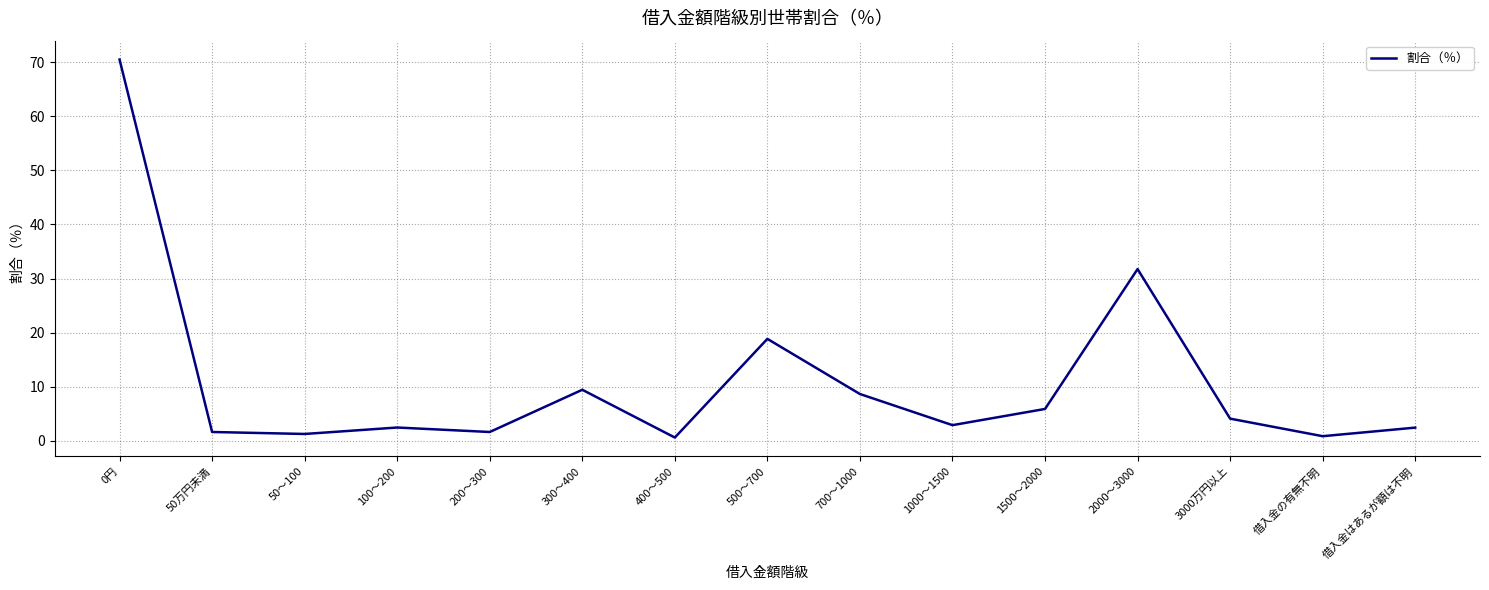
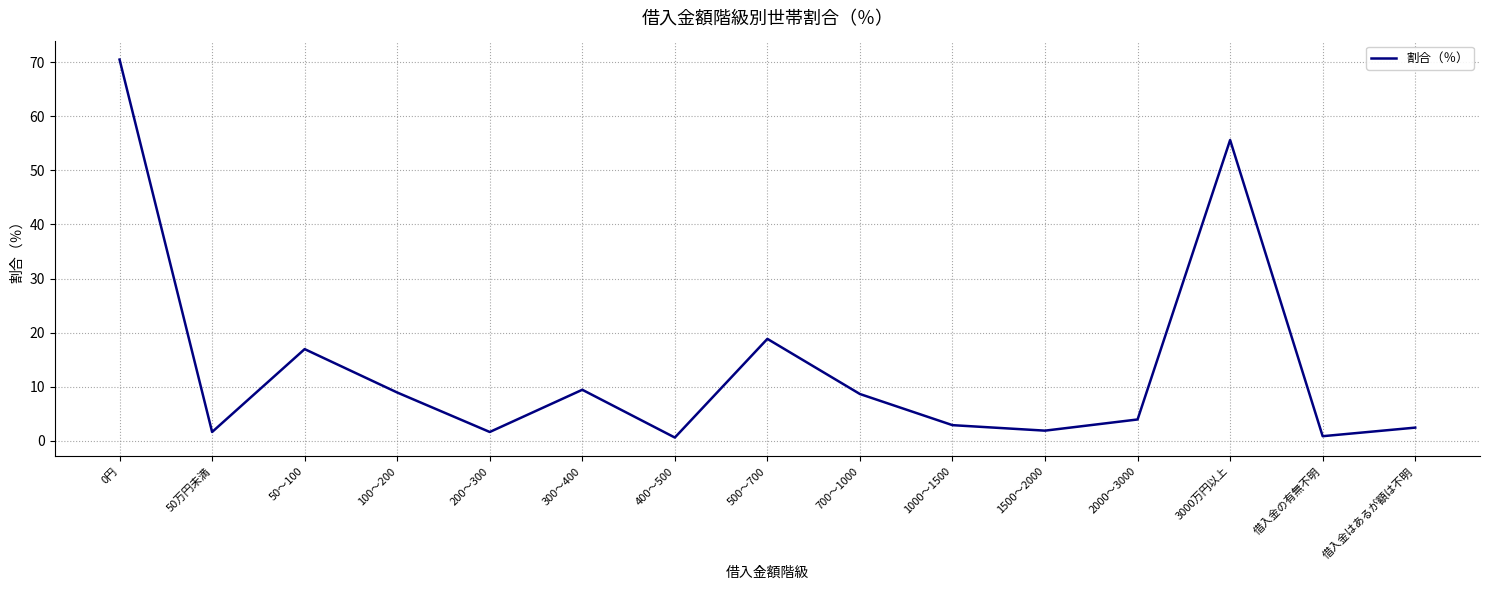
50～100: 1 -> 17
100～200: 2 -> 9
1500～2000: 6 -> 2
2000～3000: 32 -> 4
3000万円以上: 4 -> 56
